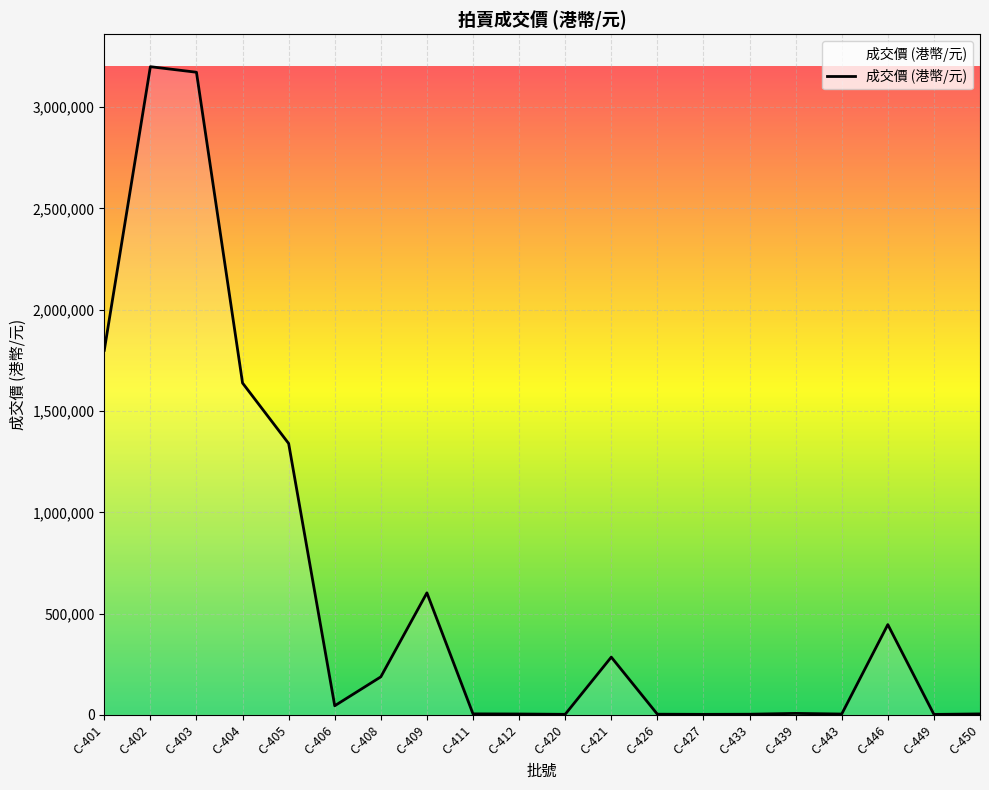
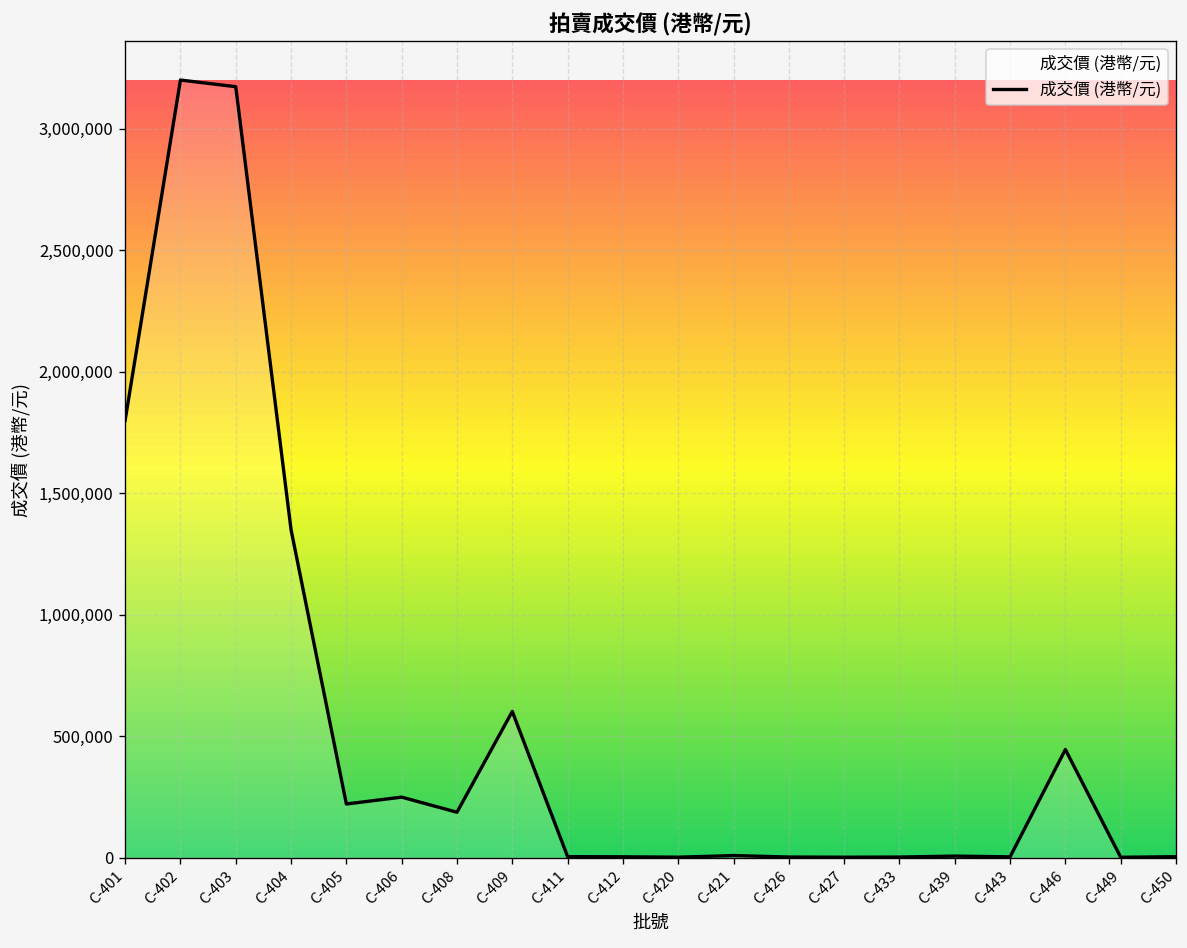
C-404: 1,640,000 -> 1,350,000
C-405: 1,340,000 -> 220,000
C-406: 50,000 -> 250,000
C-421: 290,000 -> 10,000
